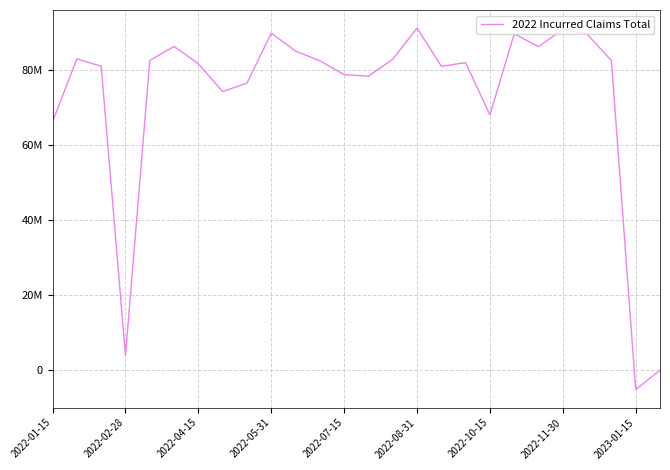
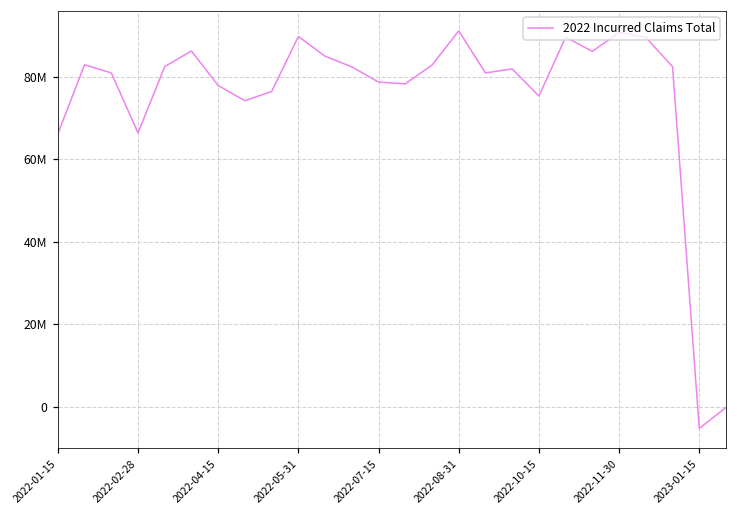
2022-02-28: 4000000 -> 66000000
2022-04-15: 82000000 -> 78000000
2022-10-15: 68000000 -> 75000000
